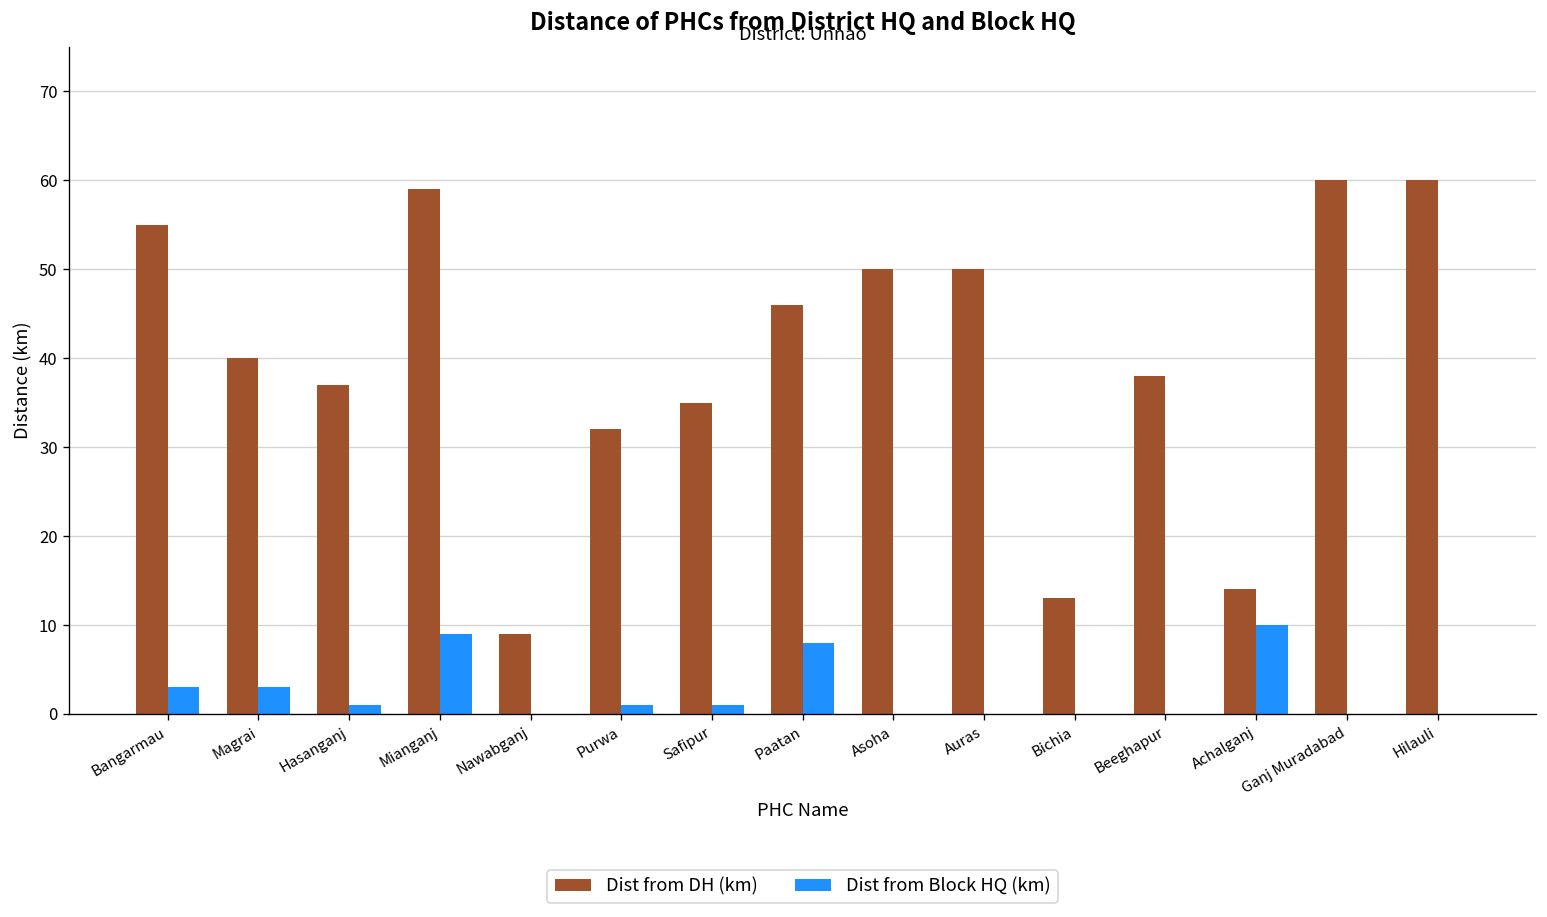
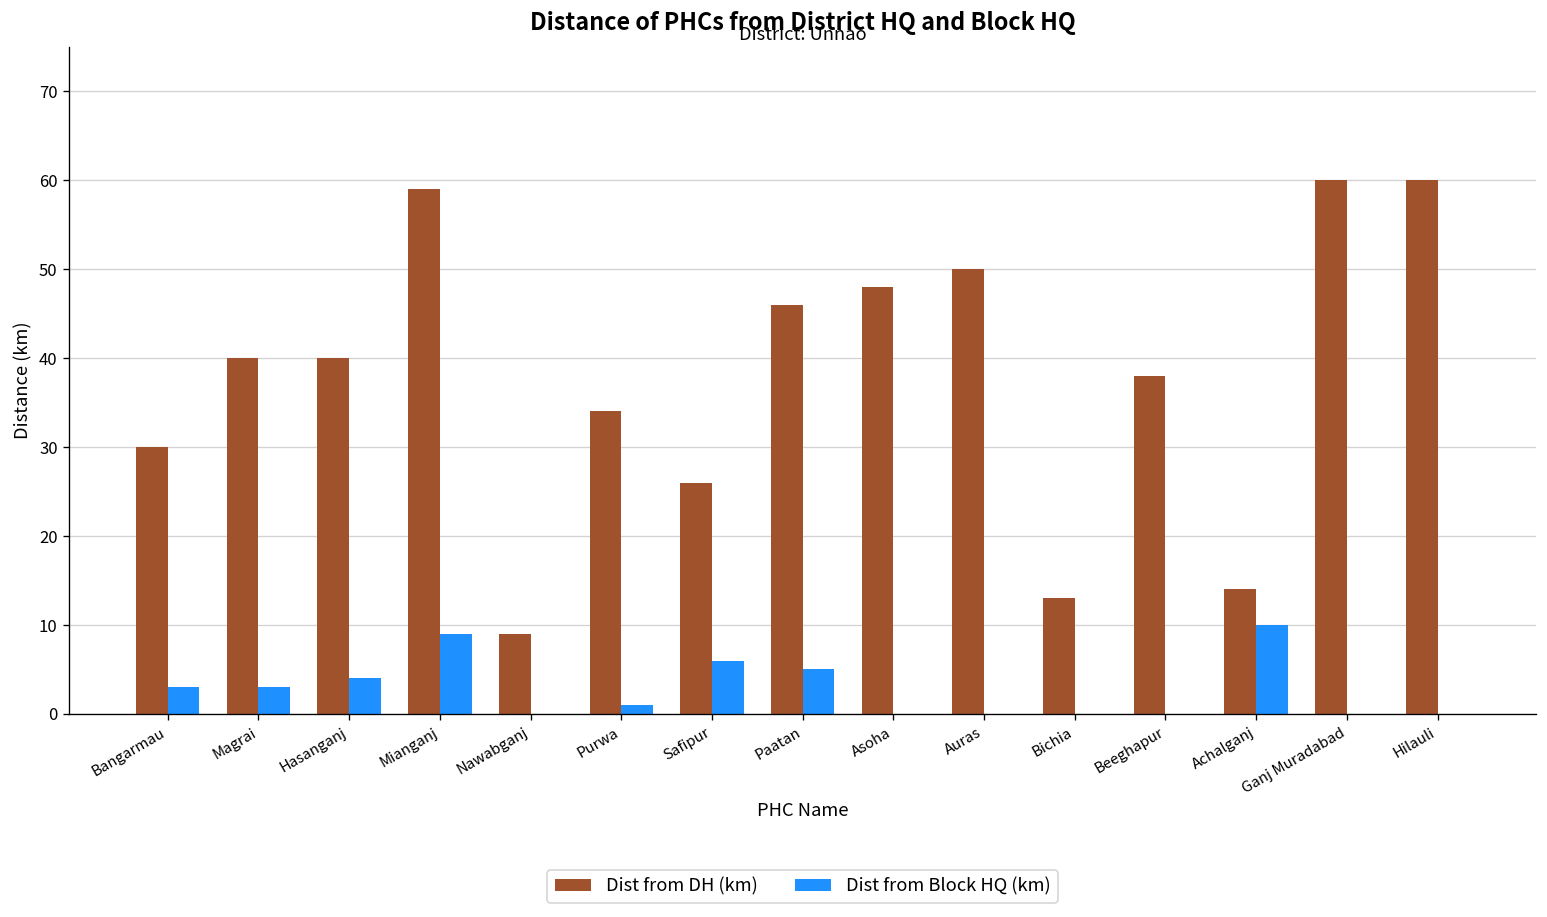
Dist from DH (km), Bangarmau: 55 -> 30
Dist from DH (km), Hasanganj: 37 -> 40
Dist from Block HQ (km), Hasanganj: 1 -> 4
Dist from DH (km), Purwa: 32 -> 34
Dist from DH (km), Safipur: 35 -> 26
Dist from Block HQ (km), Safipur: 1 -> 6
Dist from Block HQ (km), Paatan: 8 -> 5
Dist from DH (km), Asoha: 50 -> 48
